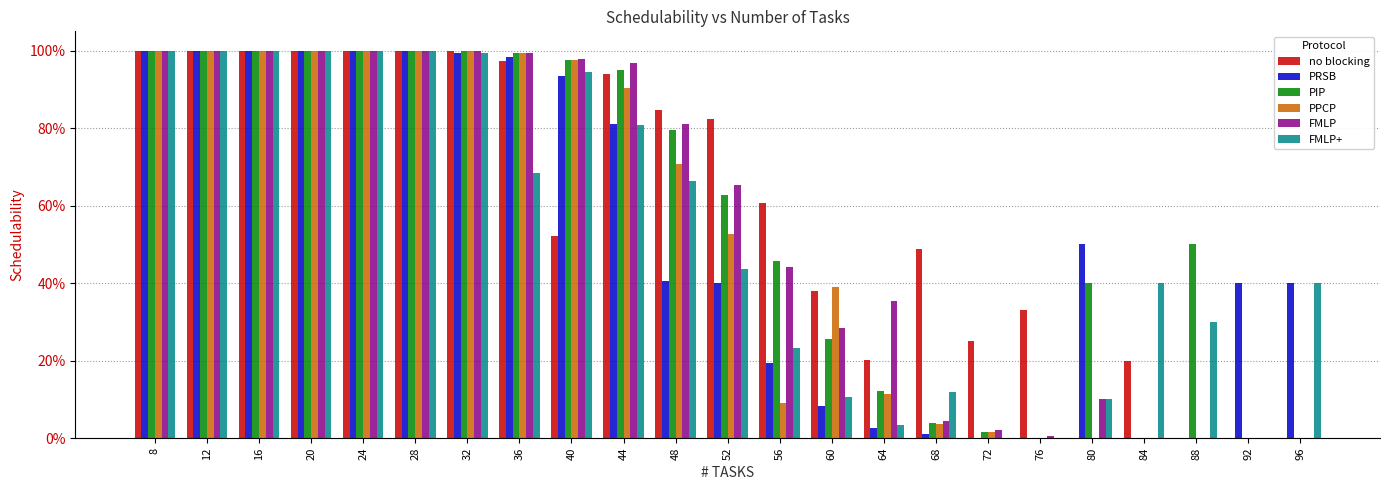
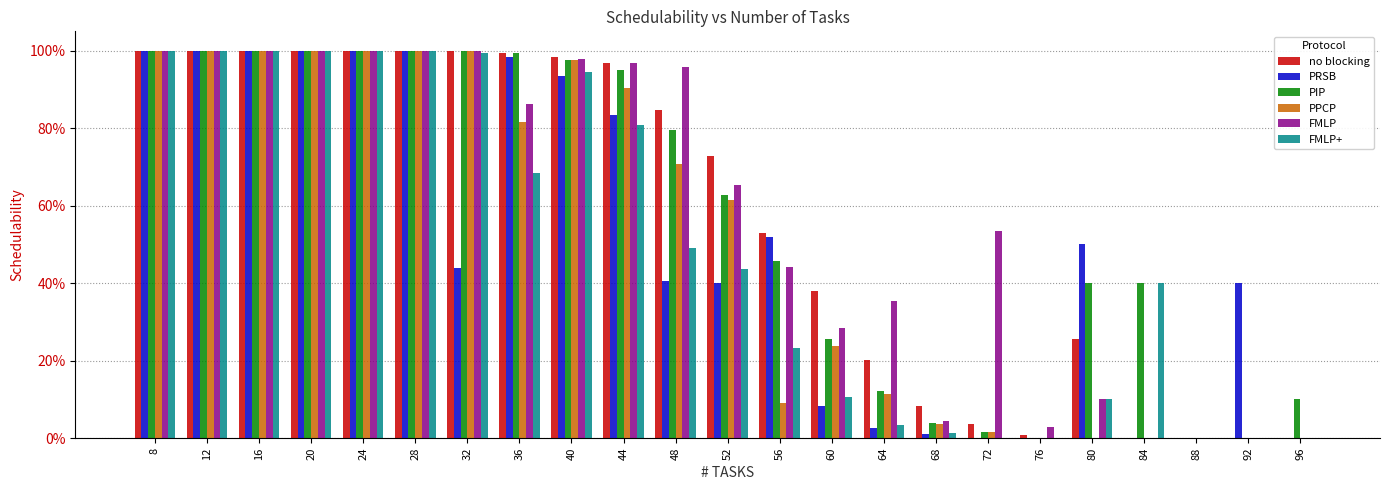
PRSB, 32: 99% -> 44%
no blocking, 36: 97% -> 100%
PPCP, 36: 99% -> 82%
FMLP, 36: 99% -> 86%
no blocking, 40: 52% -> 98%
no blocking, 44: 94% -> 97%
PRSB, 44: 81% -> 84%
FMLP, 48: 81% -> 96%
FMLP+, 48: 66% -> 49%
no blocking, 52: 82% -> 73%
PPCP, 52: 53% -> 62%
no blocking, 56: 61% -> 53%
PRSB, 56: 20% -> 52%
PPCP, 60: 39% -> 24%
no blocking, 68: 49% -> 8%
FMLP+, 68: 12% -> 1%
no blocking, 72: 25% -> 4%
FMLP, 72: 2% -> 54%
no blocking, 76: 33% -> 1%
FMLP, 76: 0% -> 3%
no blocking, 80: 0% -> 26%
no blocking, 84: 20% -> 0%
PIP, 84: 0% -> 40%
PIP, 88: 50% -> 0%
FMLP+, 88: 30% -> 0%
PRSB, 96: 40% -> 0%
PIP, 96: 0% -> 10%
FMLP+, 96: 40% -> 0%
